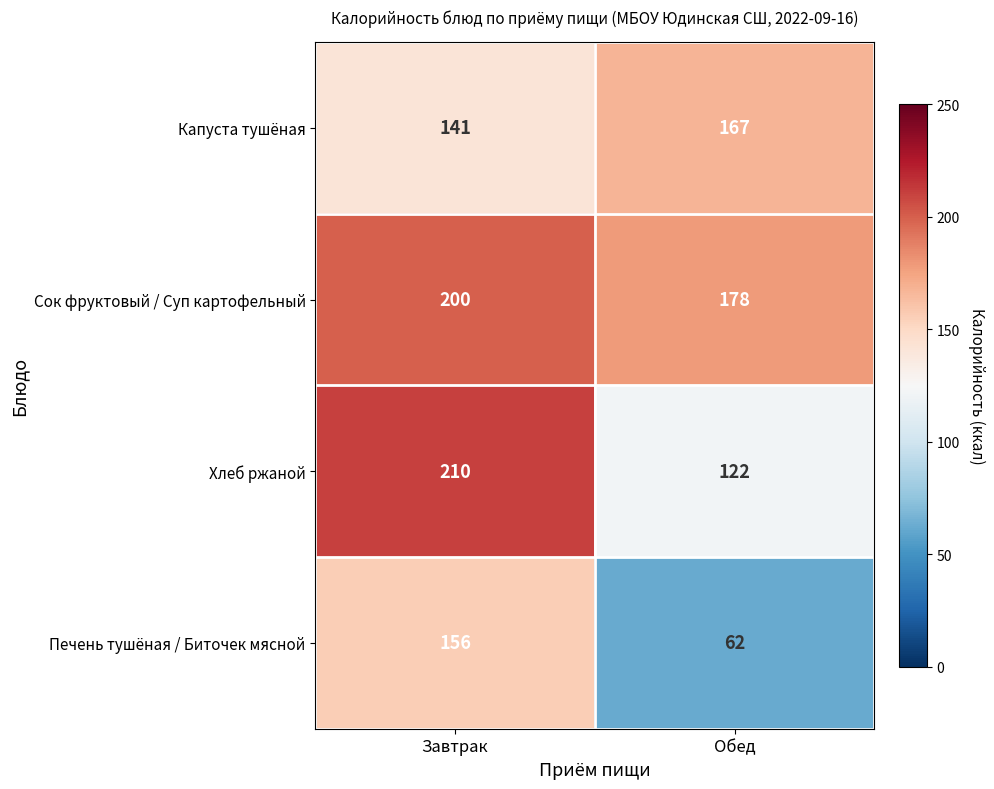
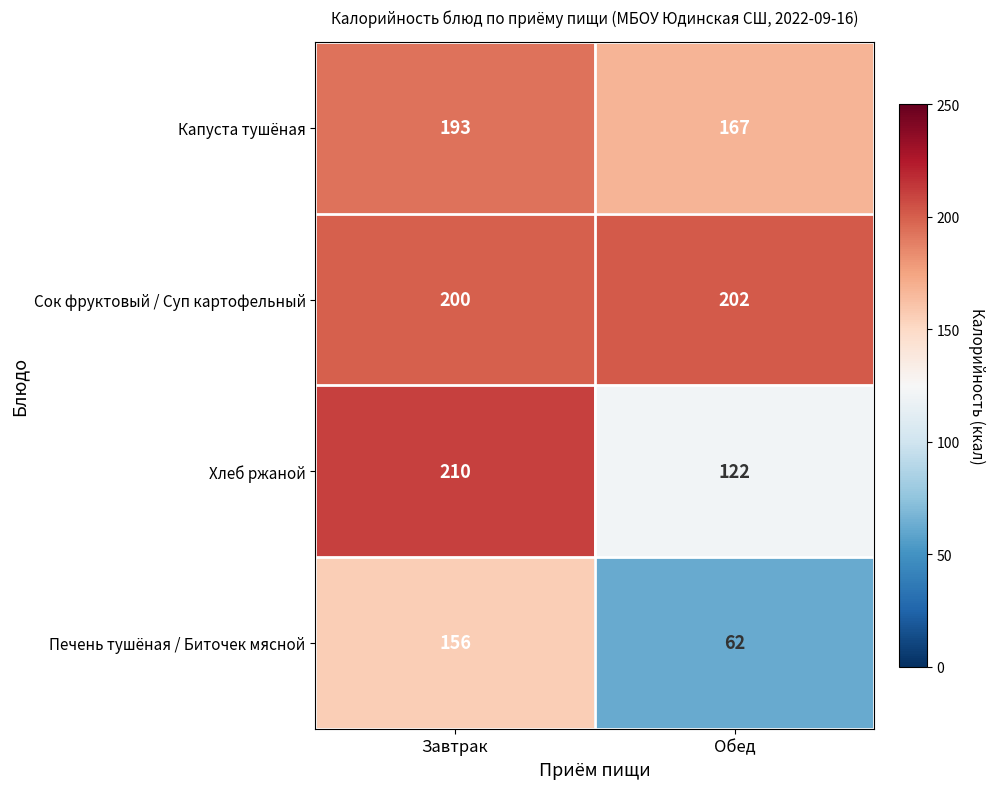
Капуста тушёная, Завтрак: 141 -> 193
Сок фруктовый / Суп картофельный, Обед: 178 -> 202
